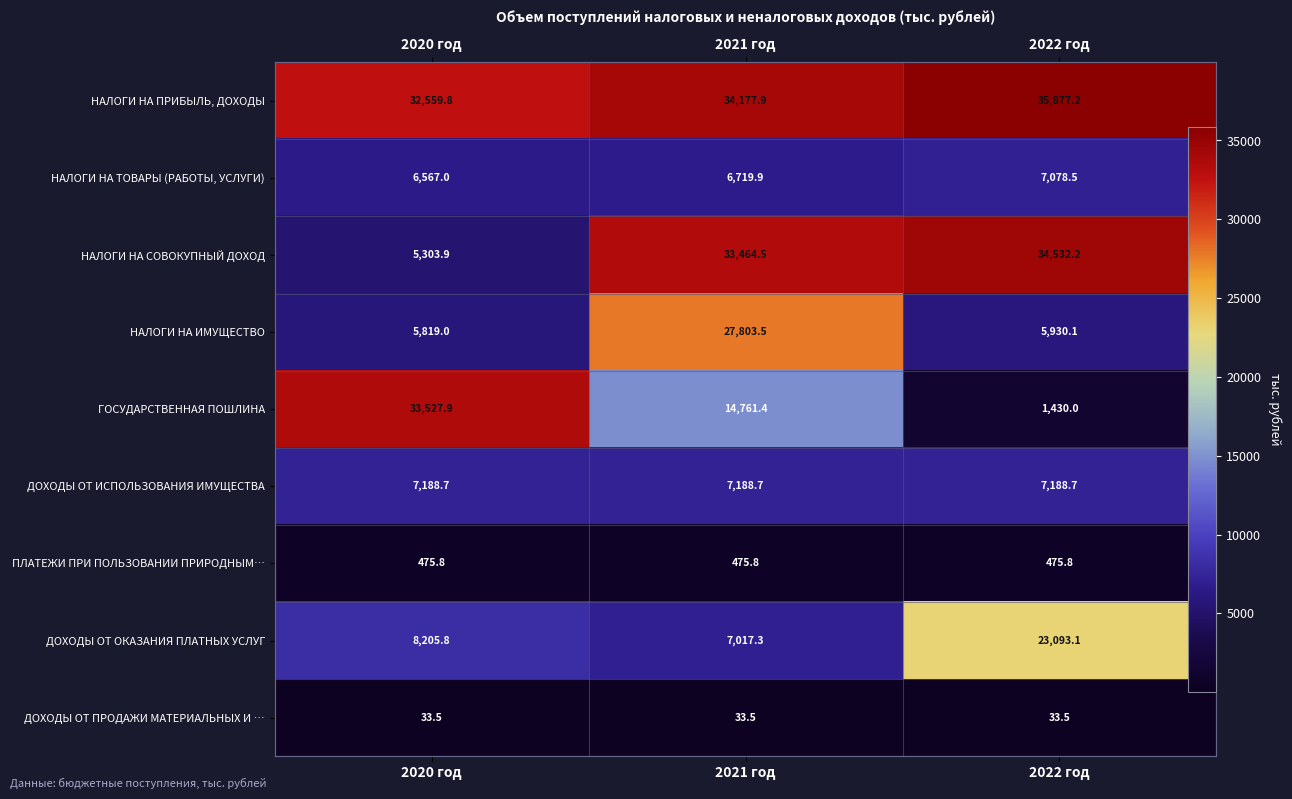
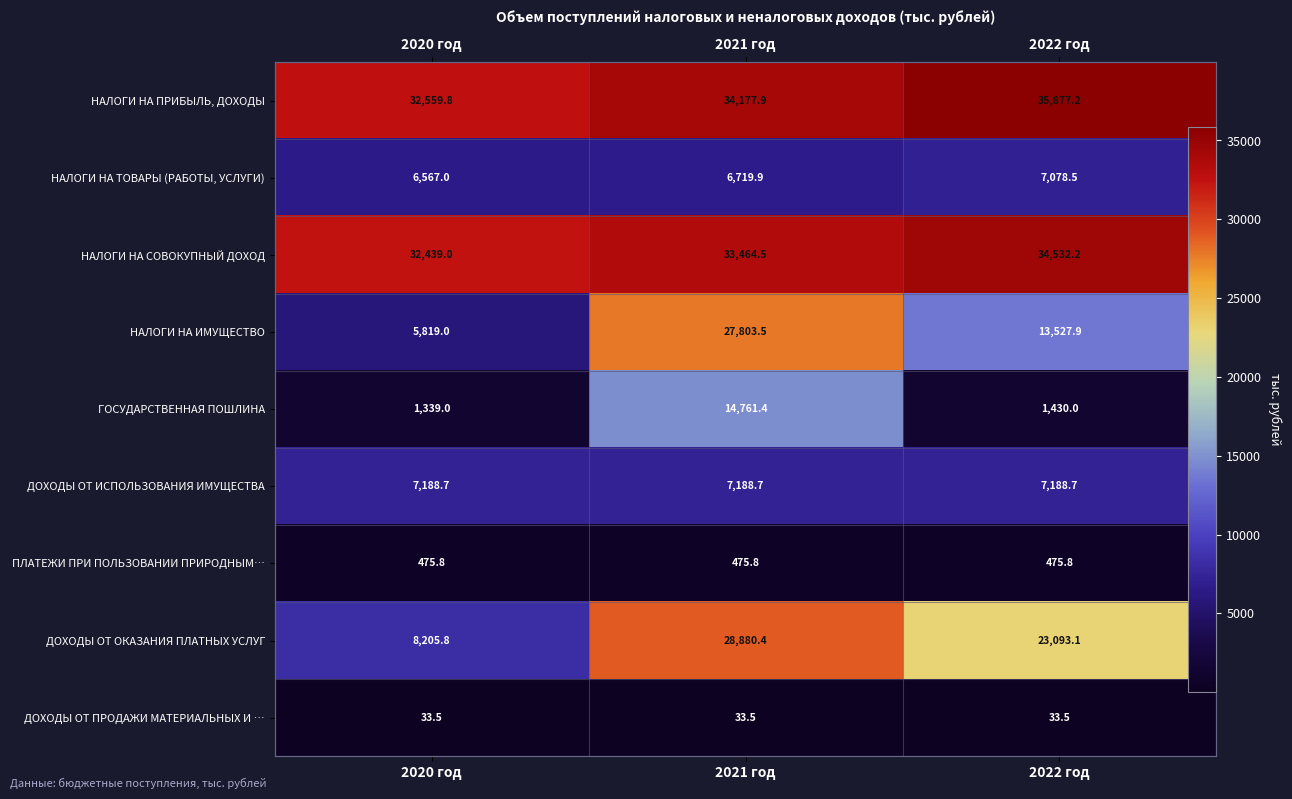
НАЛОГИ НА СОВОКУПНЫЙ ДОХОД, 2020 год: 5,303.9 -> 32,439.0
НАЛОГИ НА ИМУЩЕСТВО, 2022 год: 5,930.1 -> 13,527.9
ГОСУДАРСТВЕННАЯ ПОШЛИНА, 2020 год: 33,527.9 -> 1,339.0
ДОХОДЫ ОТ ОКАЗАНИЯ ПЛАТНЫХ УСЛУГ, 2021 год: 7,017.3 -> 28,880.4
